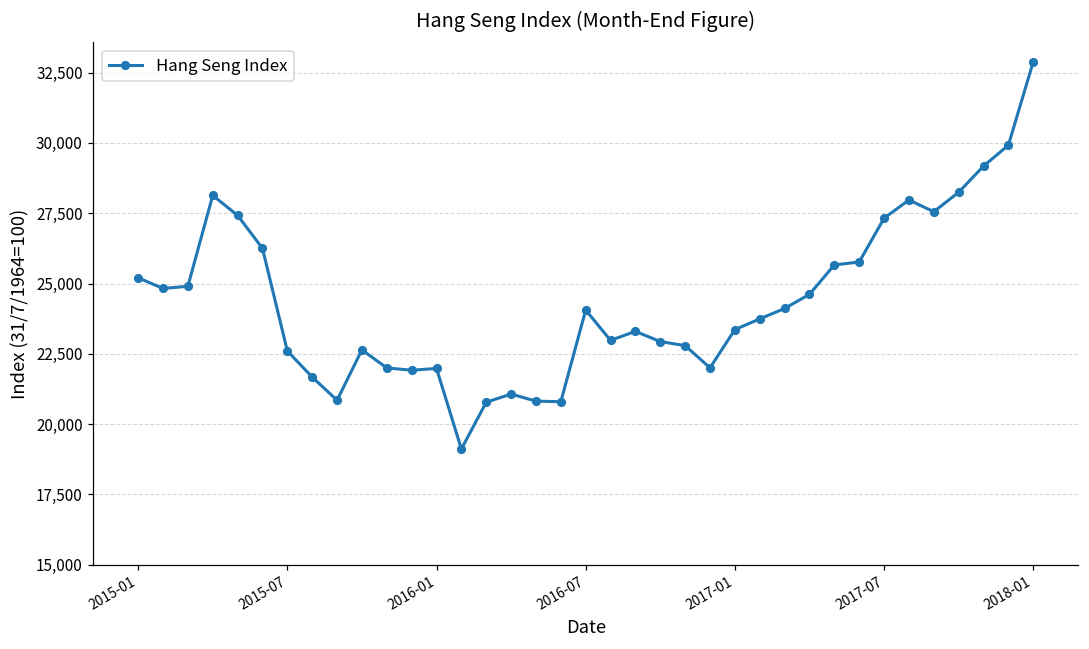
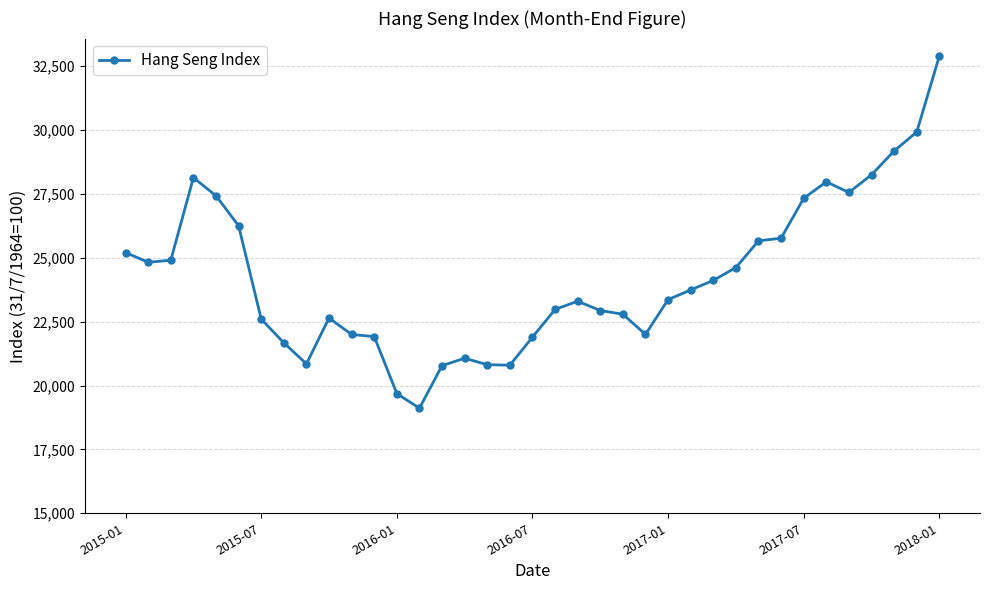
2016-01: 22,000 -> 19,700
2016-07: 24,100 -> 21,900
